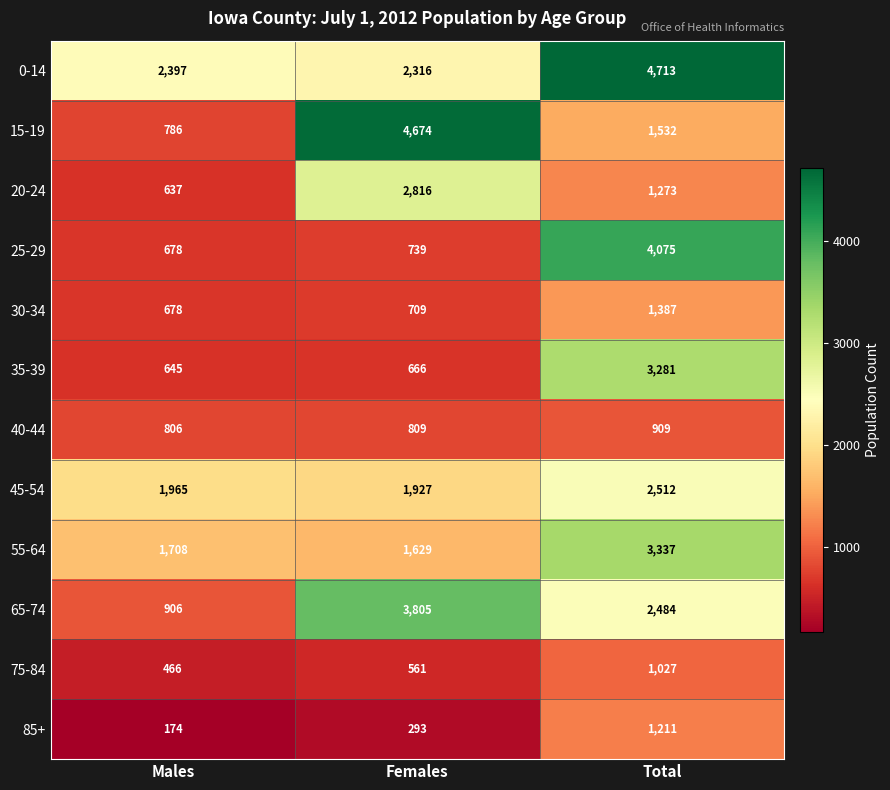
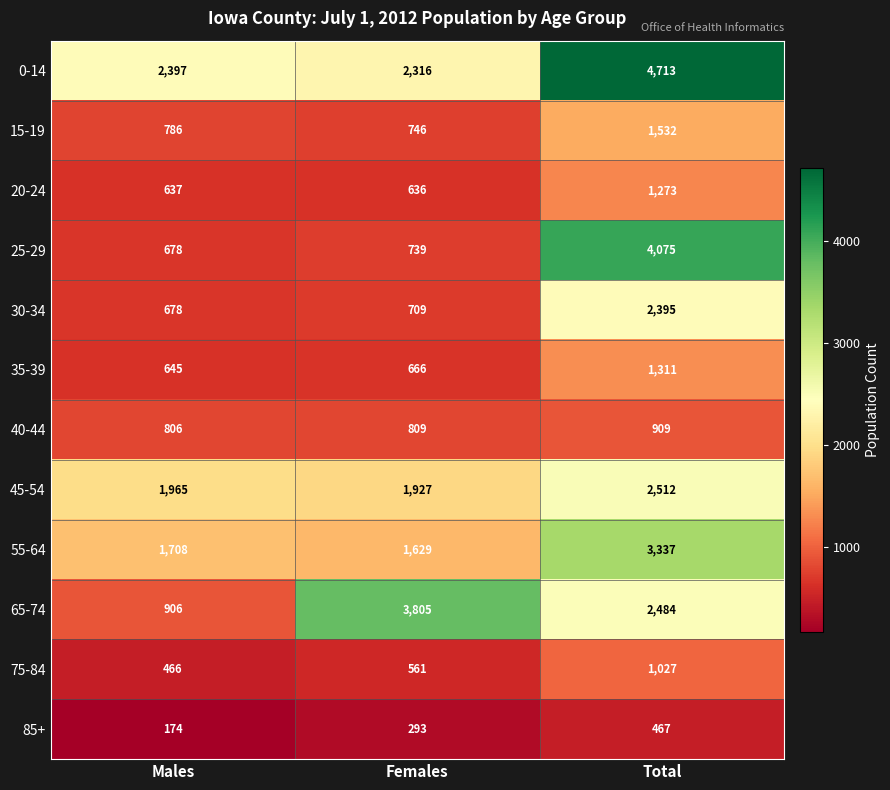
15-19, Females: 4,674 -> 746
20-24, Females: 2,816 -> 636
30-34, Total: 1,387 -> 2,395
35-39, Total: 3,281 -> 1,311
85+, Total: 1,211 -> 467
